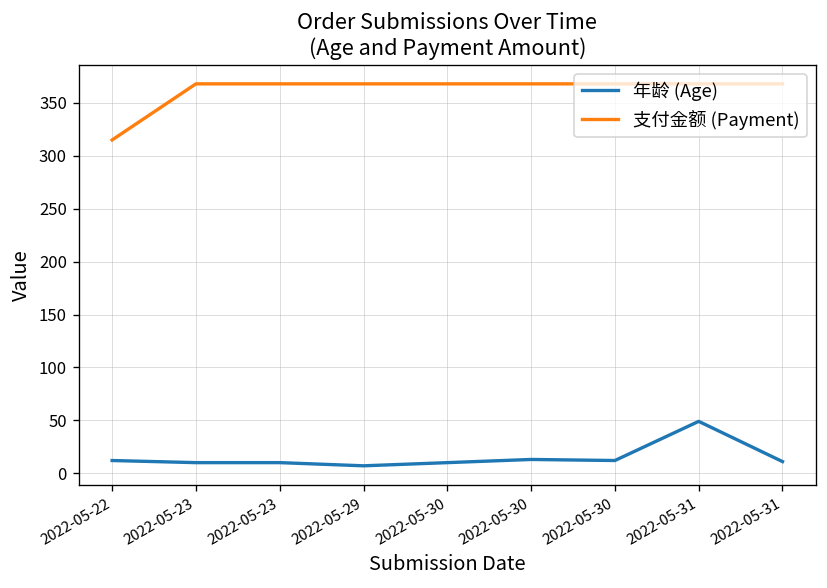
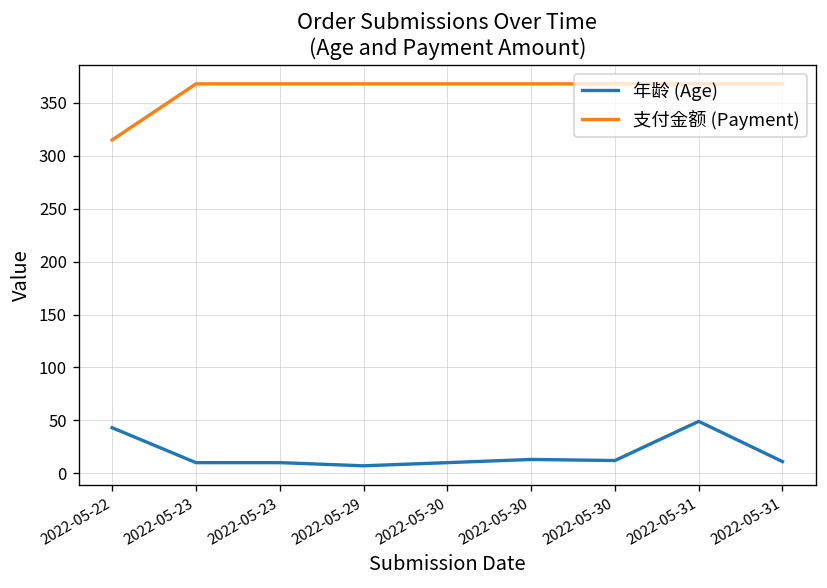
年龄 (Age), 2022-05-22: 10 -> 40
